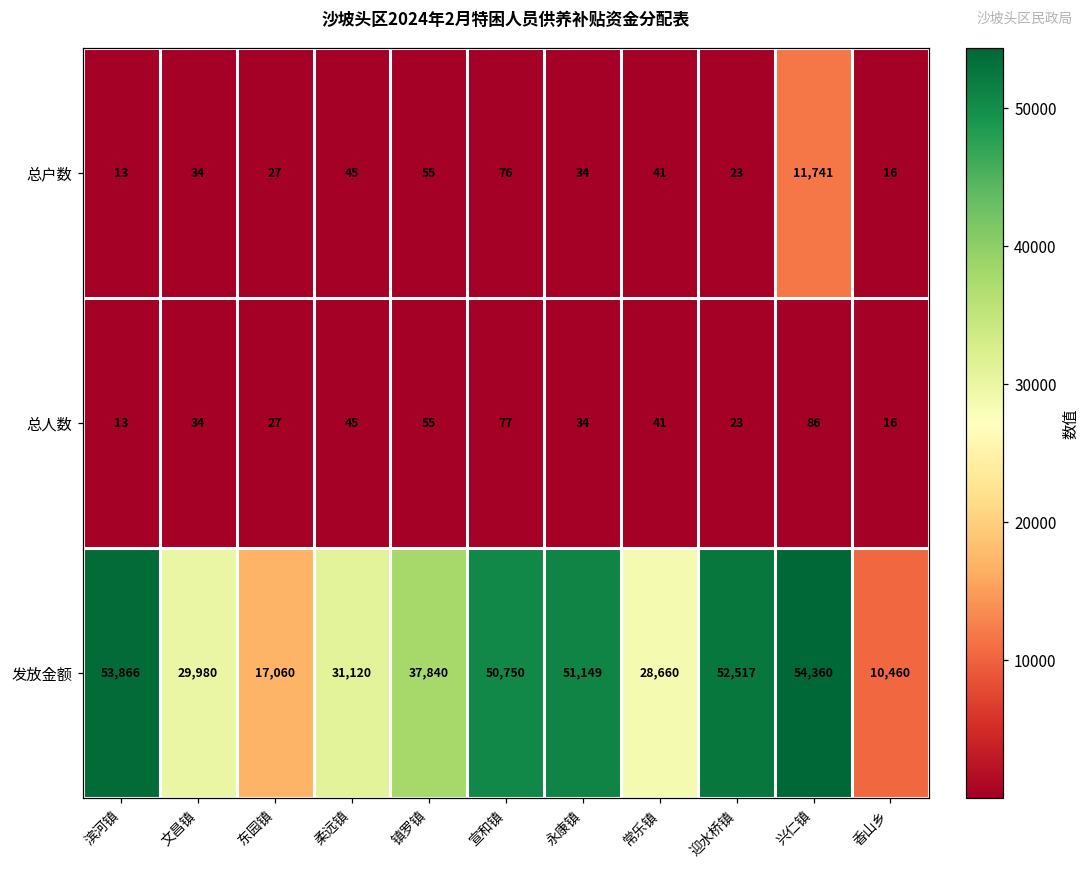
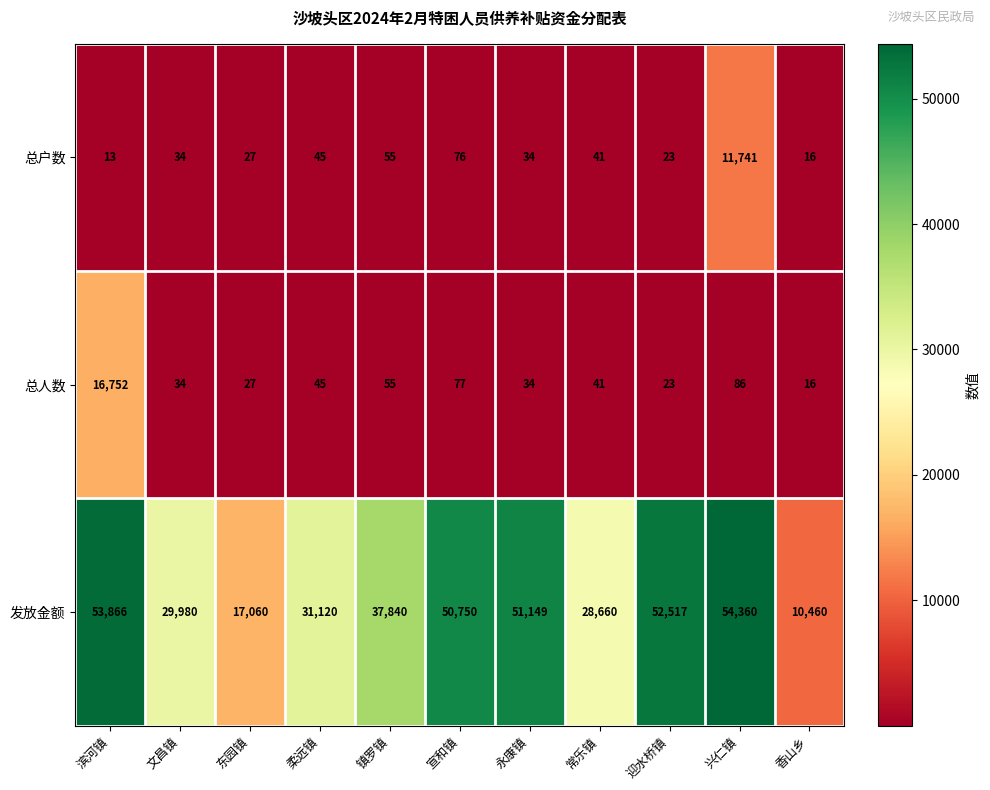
总人数, 滨河镇: 13 -> 16,752
